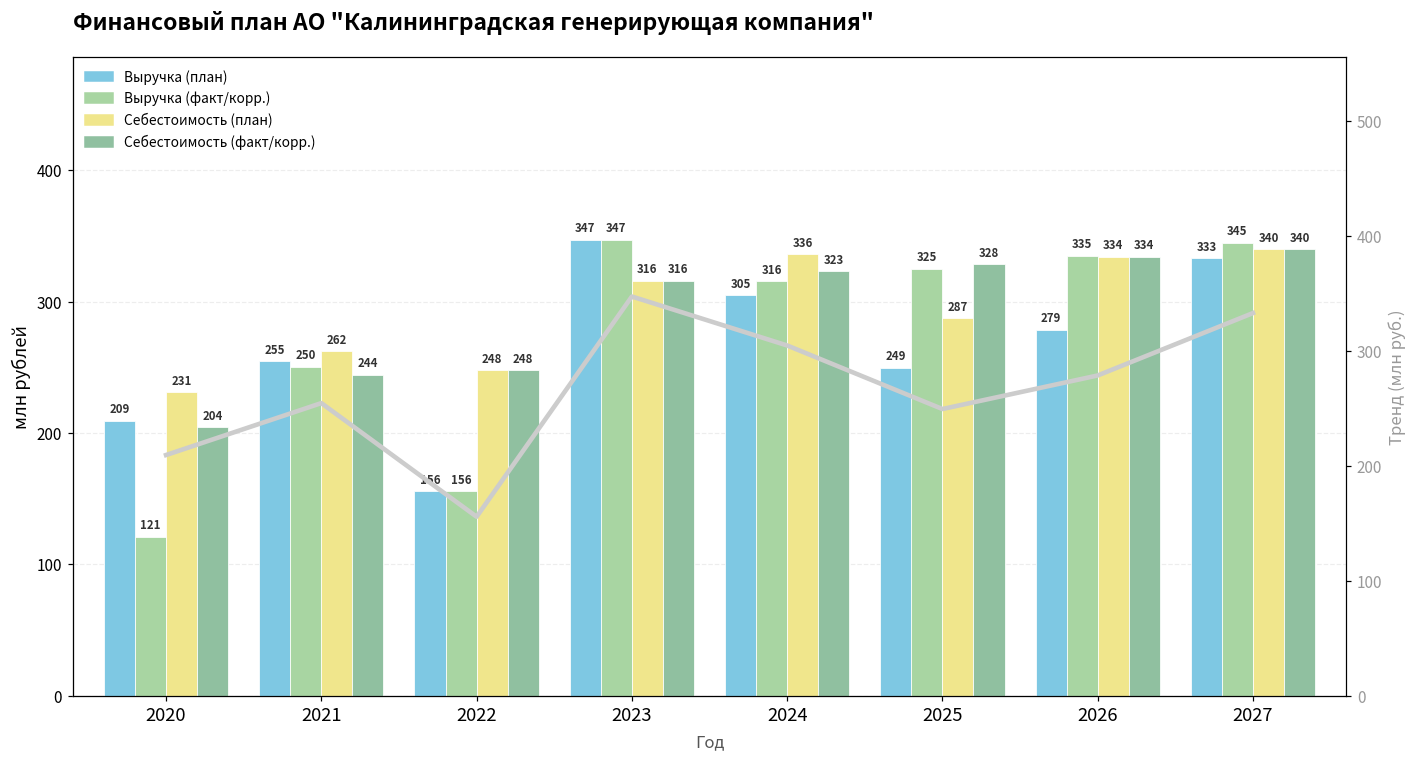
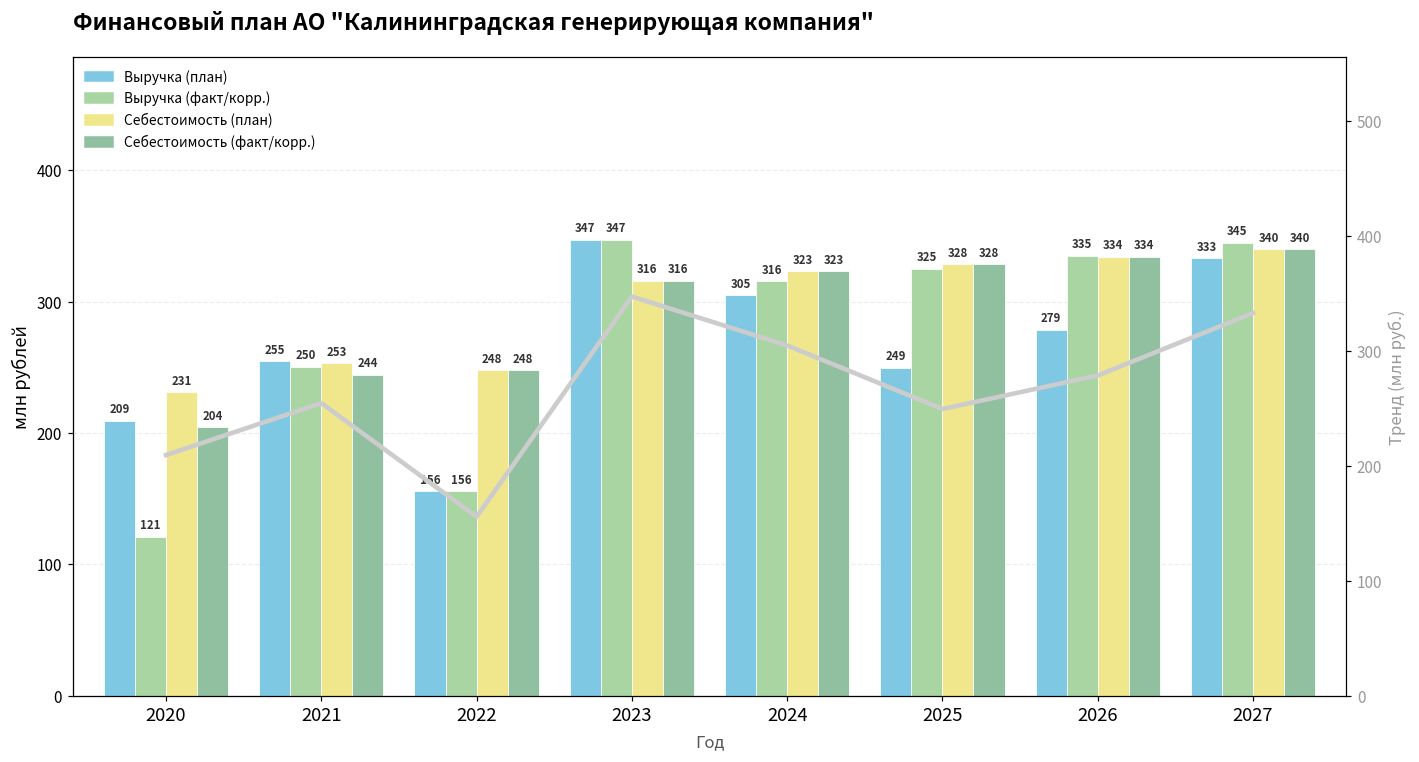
Себестоимость (план), 2021: 262 -> 253
Себестоимость (план), 2024: 336 -> 323
Себестоимость (план), 2025: 287 -> 328
